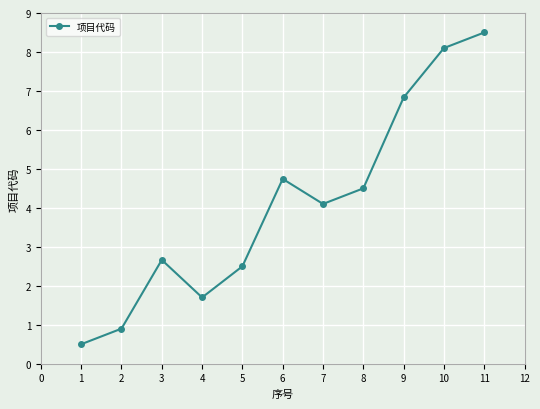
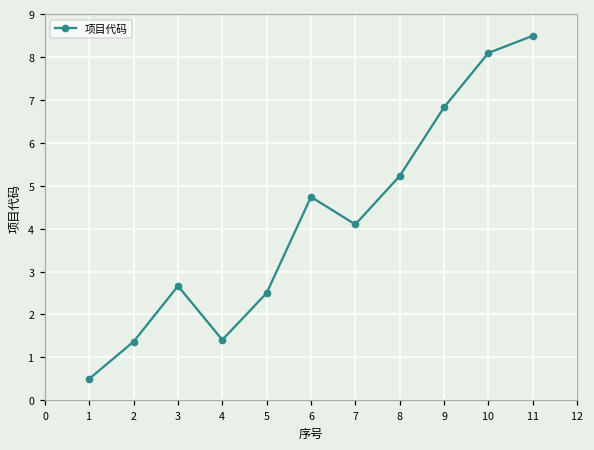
2: 0.9 -> 1.4
4: 1.7 -> 1.4
8: 4.5 -> 5.2
